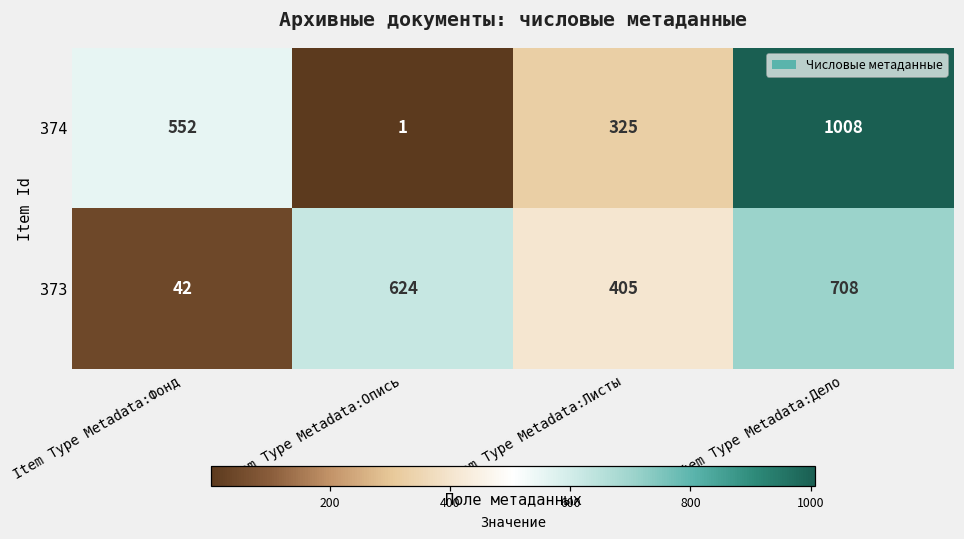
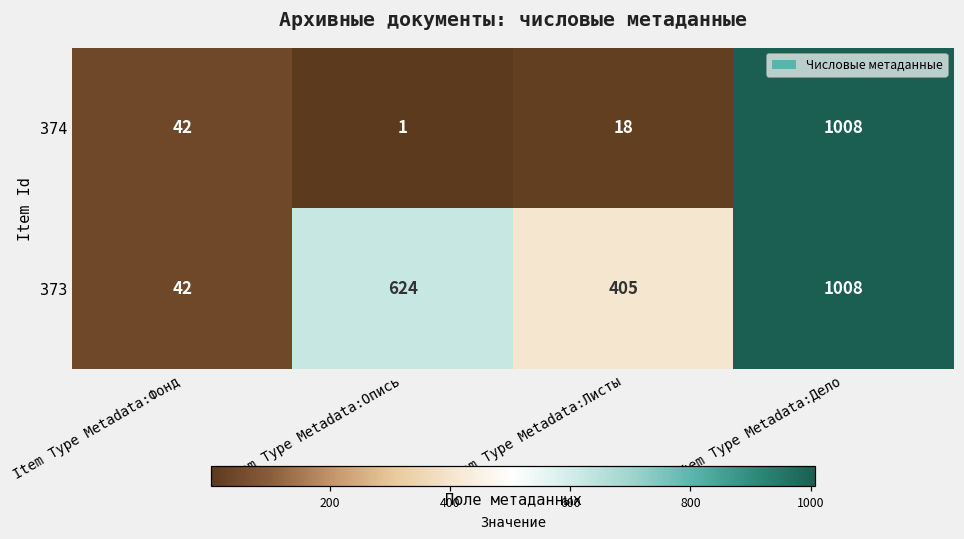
374, Item Type Metadata:Фонд: 552 -> 42
374, Item Type Metadata:Листы: 325 -> 18
373, Item Type Metadata:Дело: 708 -> 1008
